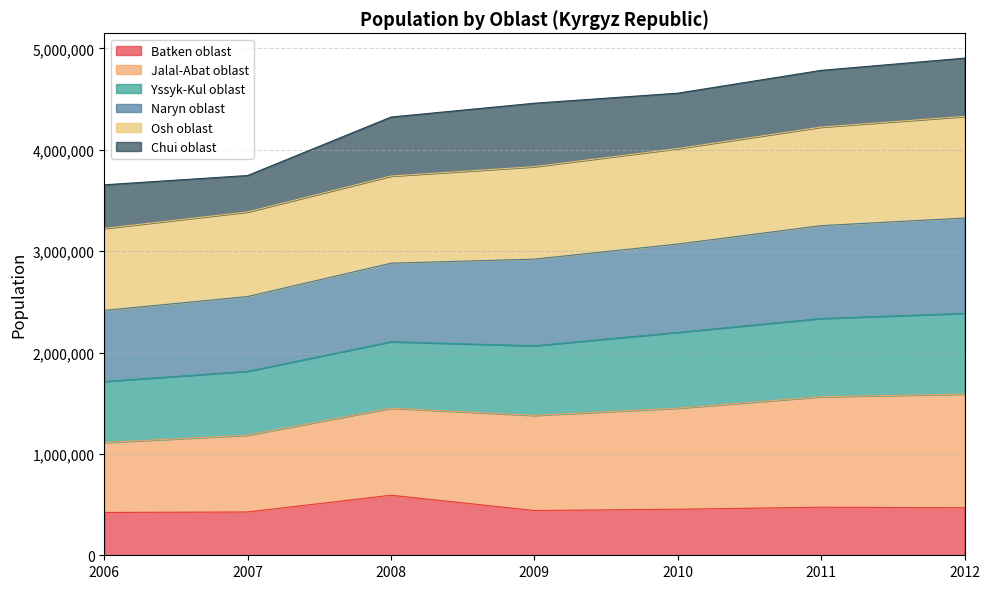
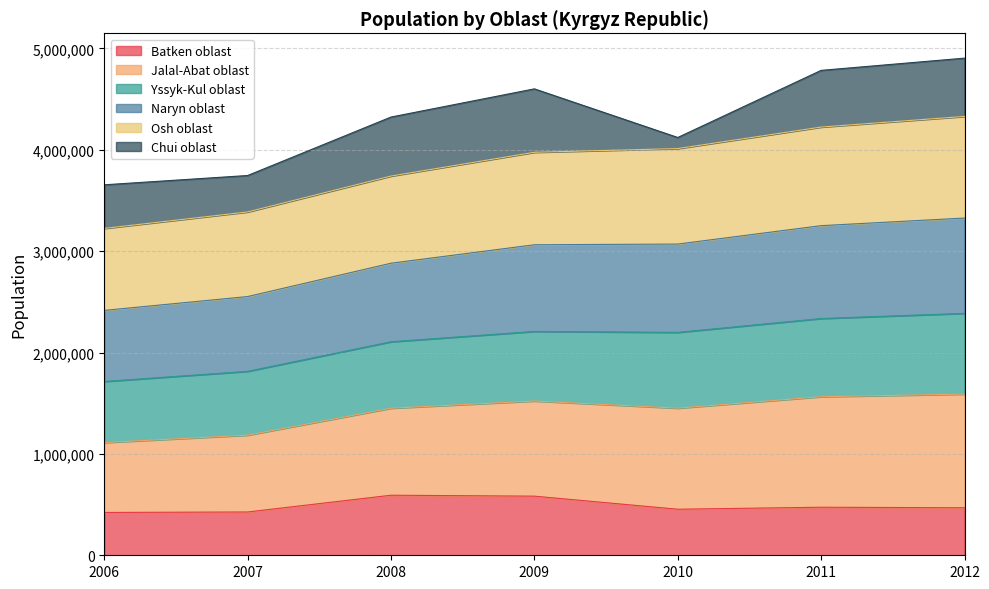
Batken oblast, 2009: 440,000 -> 580,000
Chui oblast, 2010: 550,000 -> 110,000
